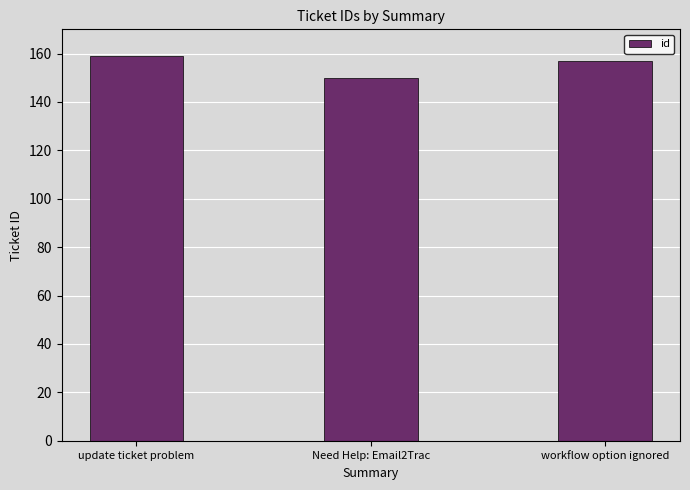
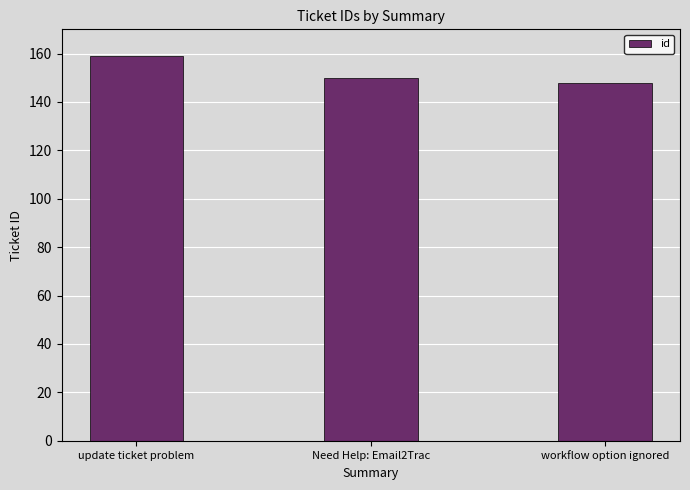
workflow option ignored: 157 -> 148
